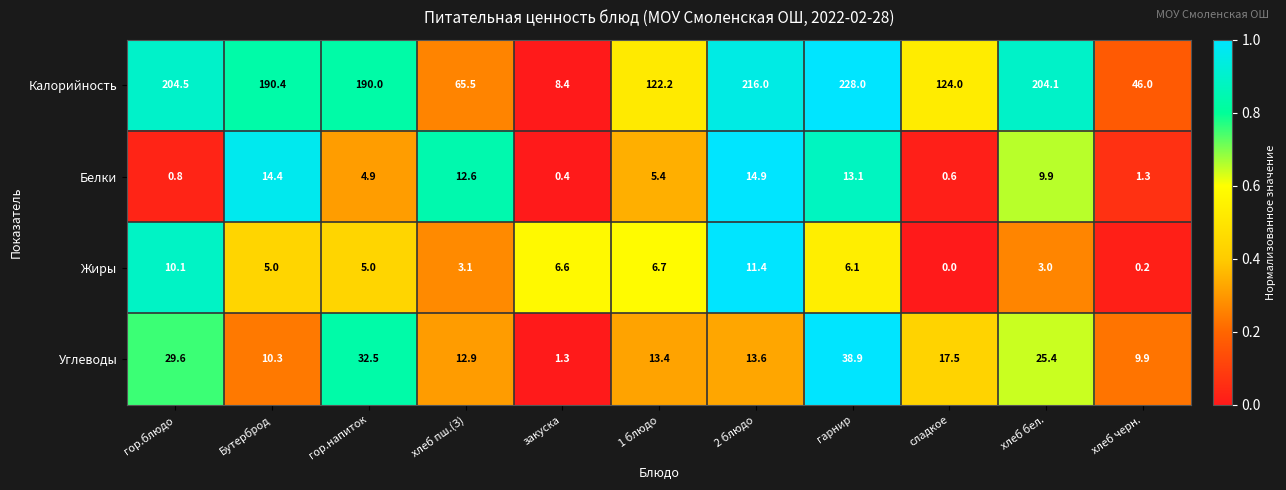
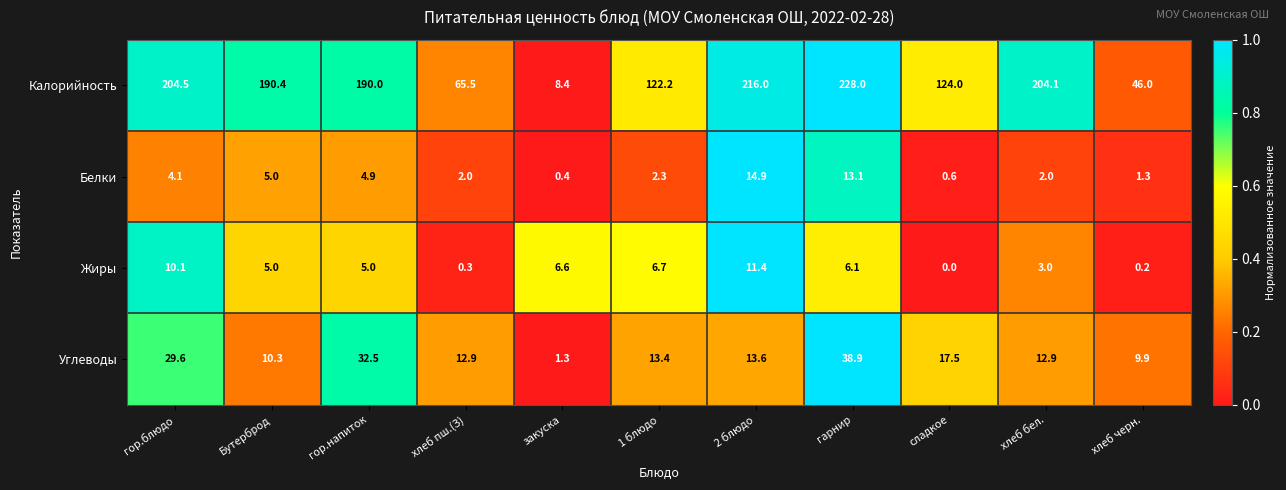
Белки, гор.блюдо: 0.8 -> 4.1
Белки, Бутерброд: 14.4 -> 5.0
Белки, хлеб пш.(З): 12.6 -> 2.0
Белки, 1 блюдо: 5.4 -> 2.3
Белки, хлеб бел.: 9.9 -> 2.0
Жиры, хлеб пш.(З): 3.1 -> 0.3
Углеводы, хлеб бел.: 25.4 -> 12.9
